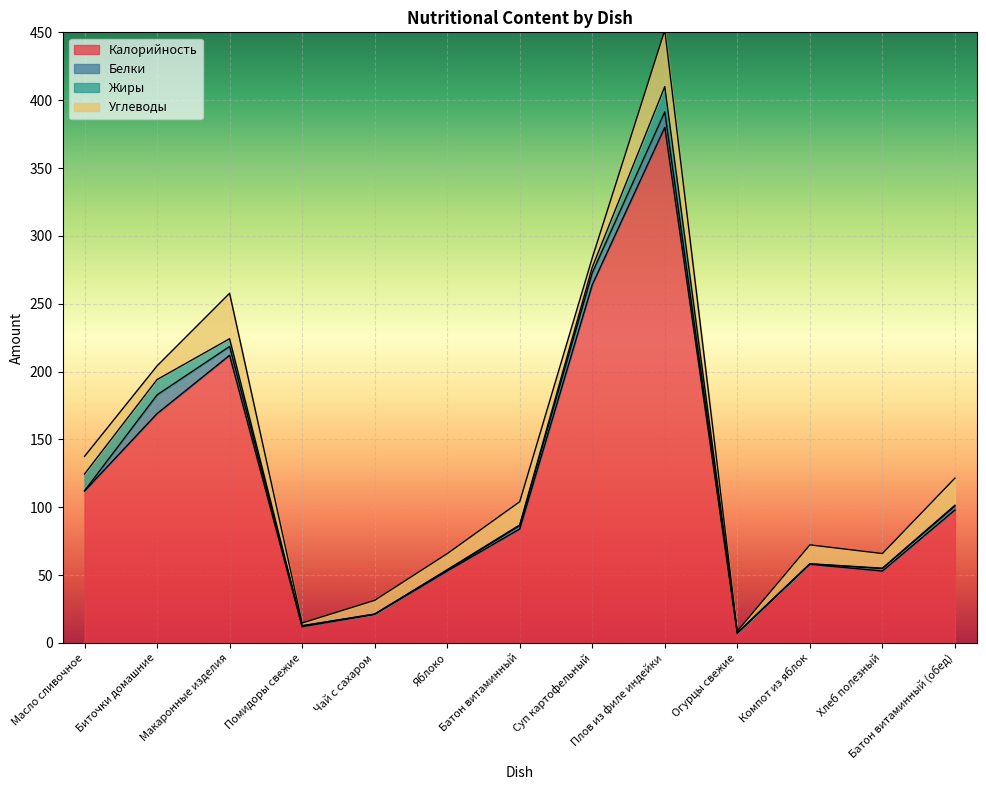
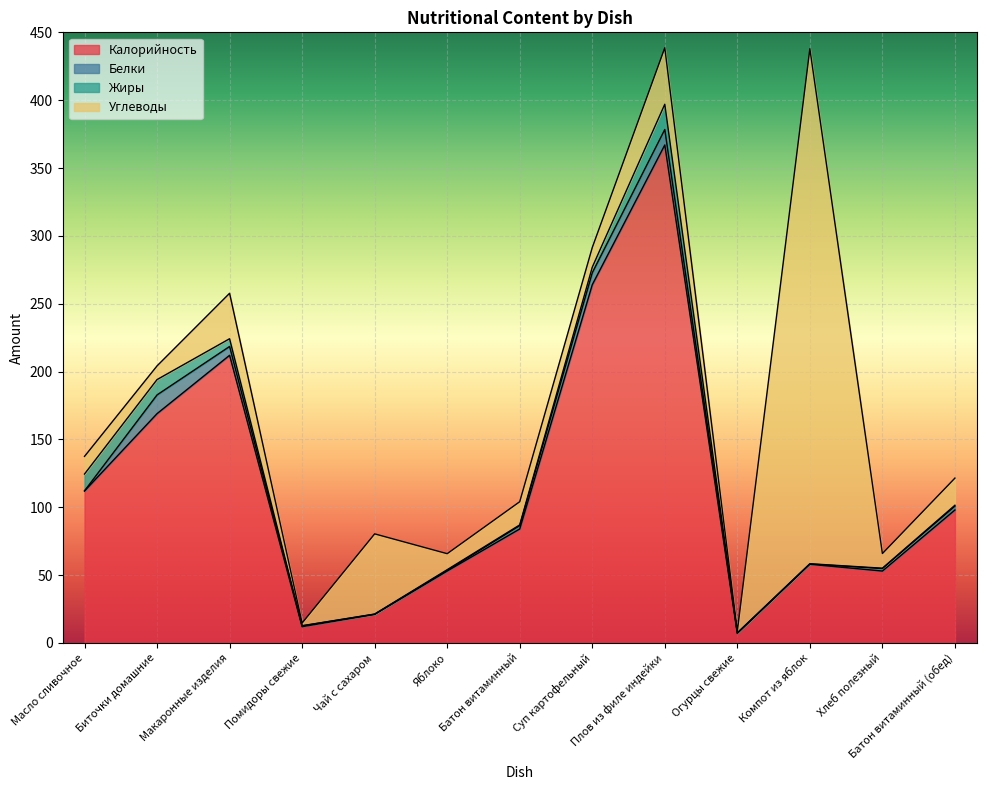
Углеводы, Чай с сахаром: 10 -> 59
Углеводы, Суп картофельный: 7 -> 15
Калорийность, Плов из филе индейки: 380 -> 367
Углеводы, Компот из яблок: 14 -> 380
